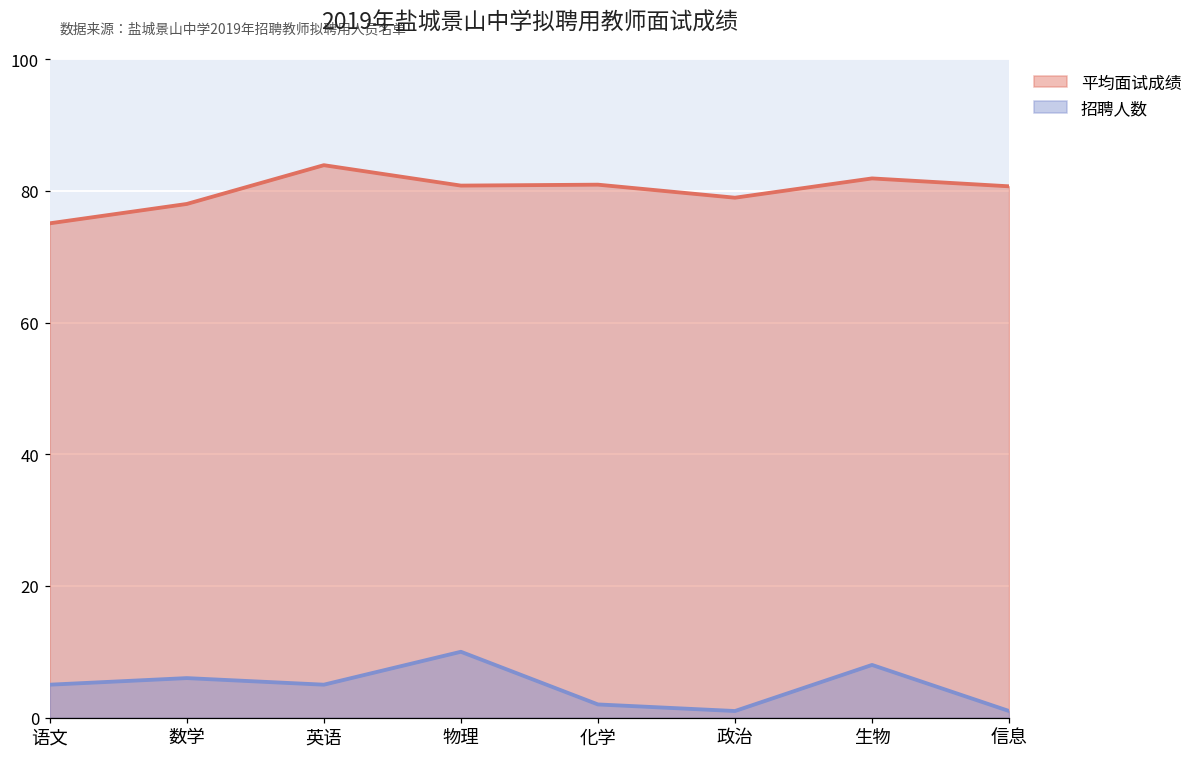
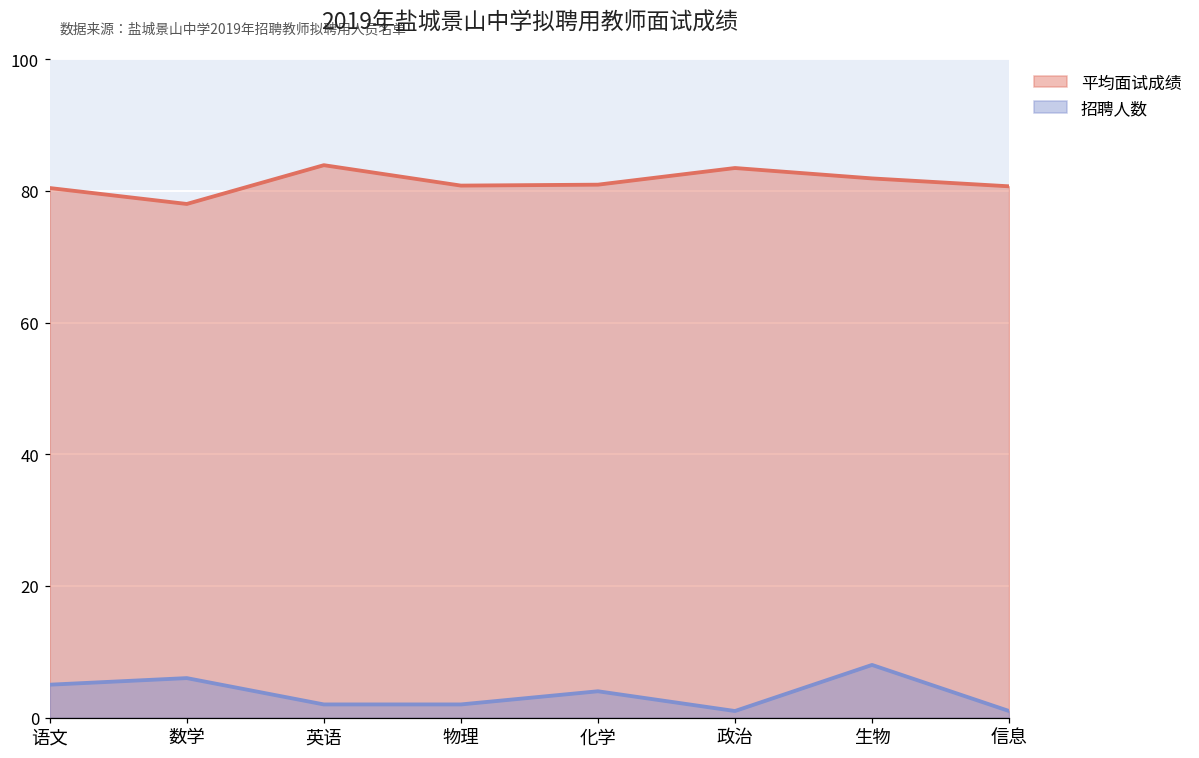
平均面试成绩, 语文: 75 -> 80
招聘人数, 英语: 5 -> 2
招聘人数, 物理: 10 -> 2
招聘人数, 化学: 2 -> 4
平均面试成绩, 政治: 79 -> 83
